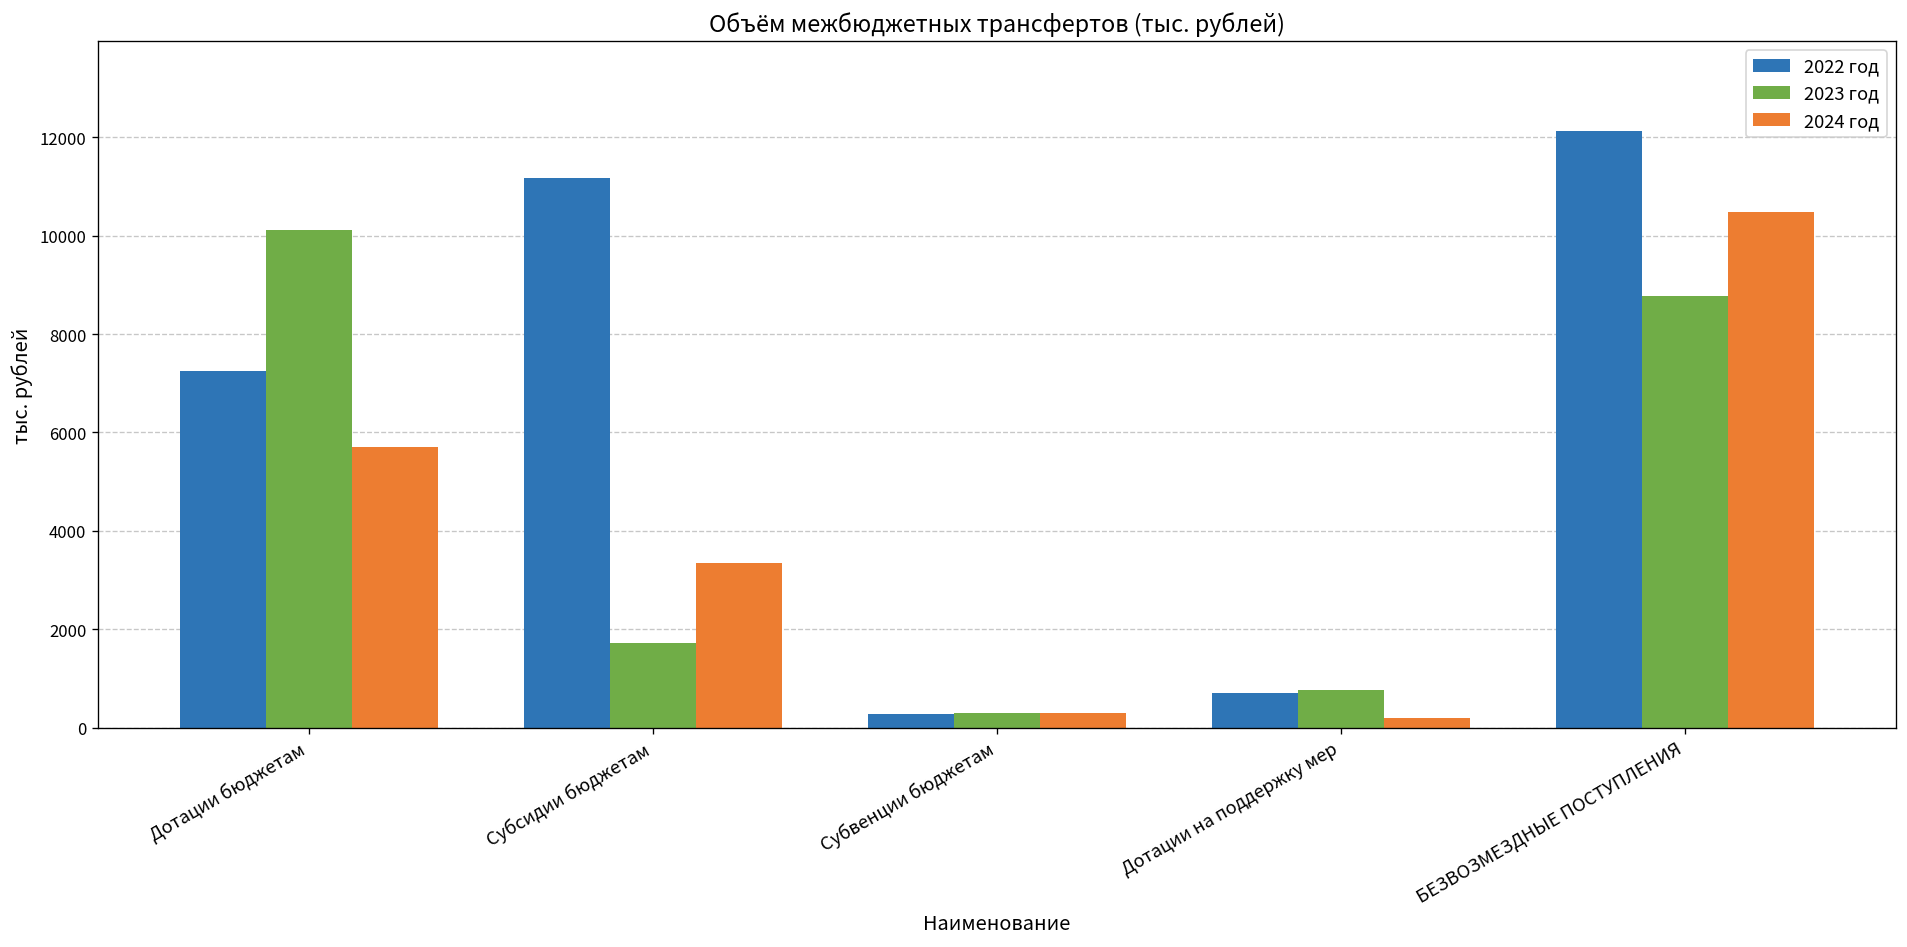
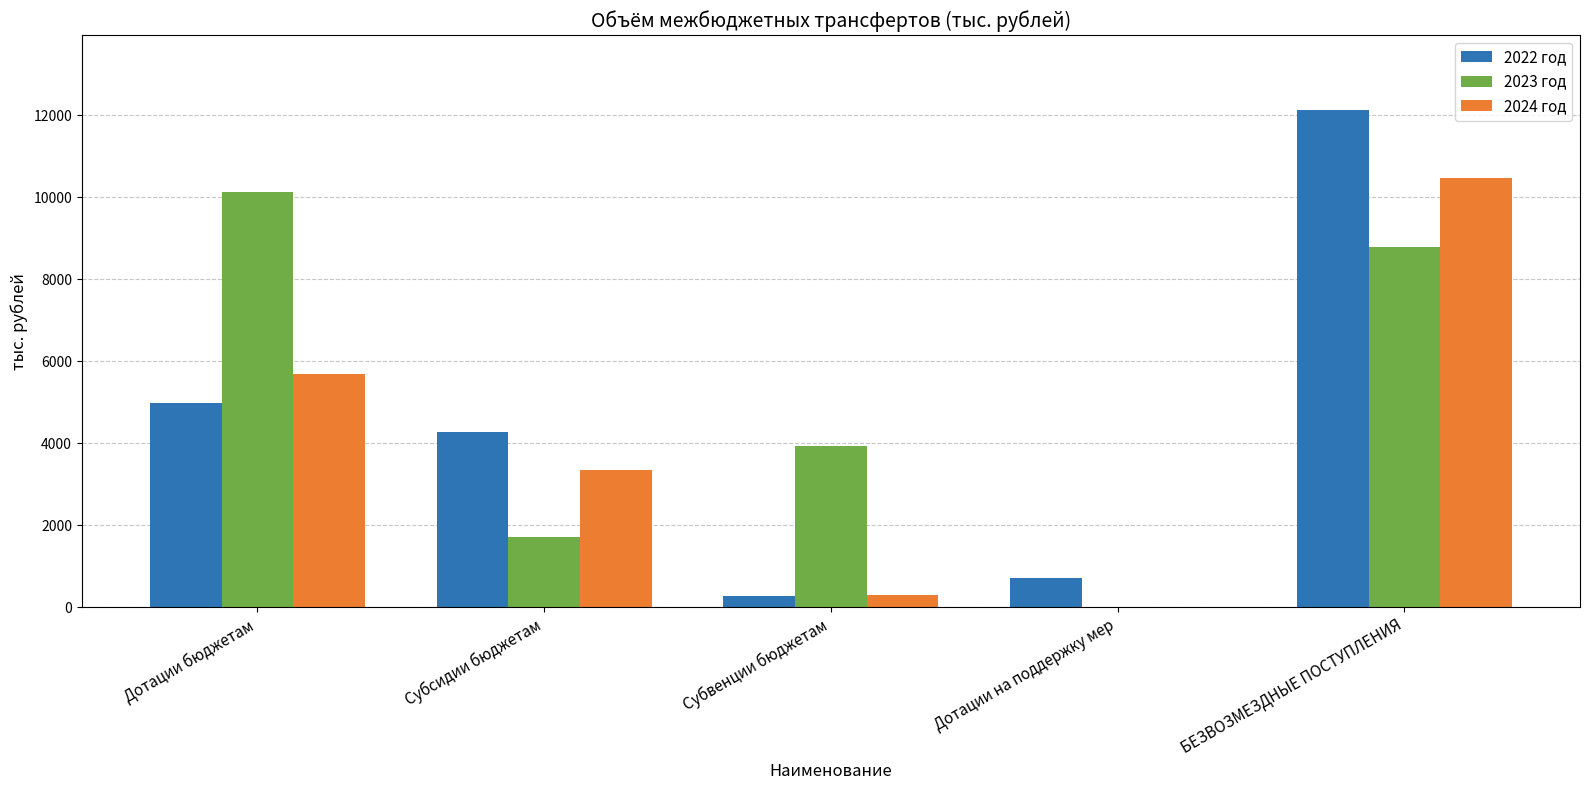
2022 год, Дотации бюджетам: 7200 -> 5000
2022 год, Субсидии бюджетам: 11200 -> 4300
2023 год, Субвенции бюджетам: 300 -> 3900
2023 год, Дотации на поддержку мер: 800 -> 0
2024 год, Дотации на поддержку мер: 200 -> 0
